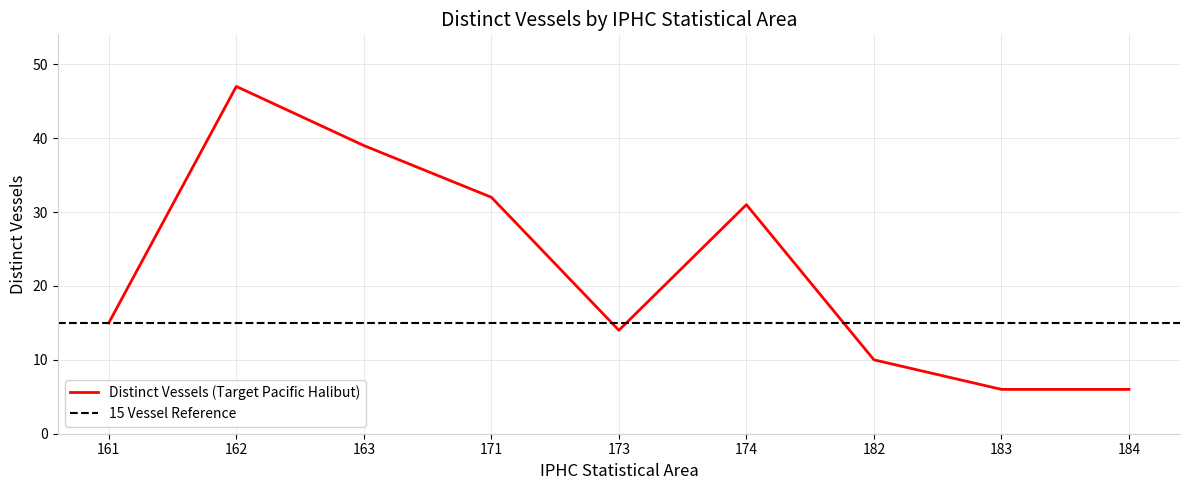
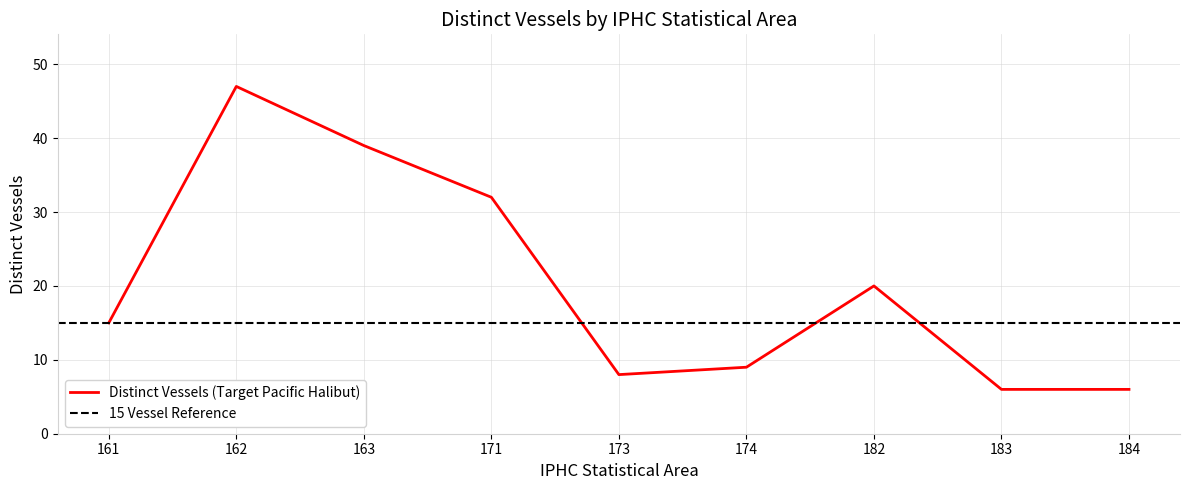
173: 14 -> 8
174: 31 -> 9
182: 10 -> 20
